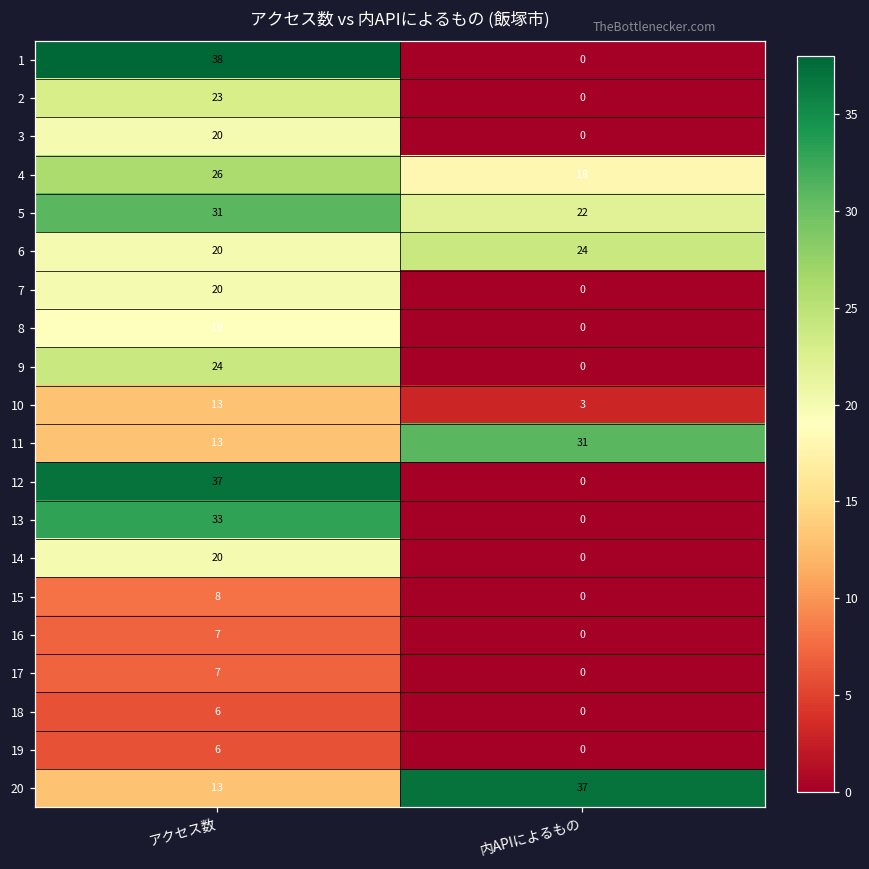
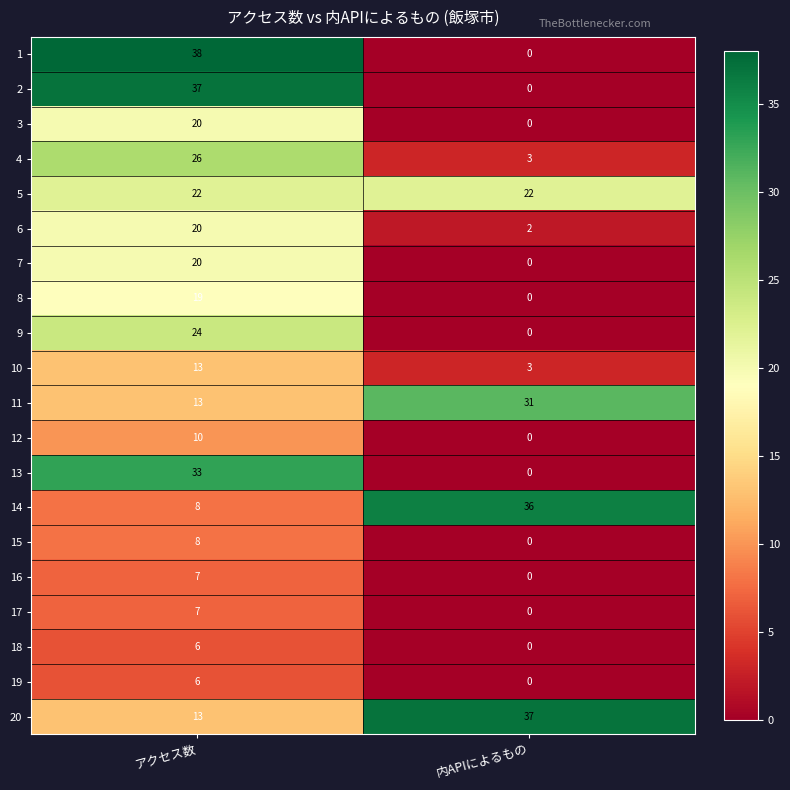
2, アクセス数: 23 -> 37
4, 内APIによるもの: 18 -> 3
5, アクセス数: 31 -> 22
6, 内APIによるもの: 24 -> 2
12, アクセス数: 37 -> 10
14, アクセス数: 20 -> 8
14, 内APIによるもの: 0 -> 36
